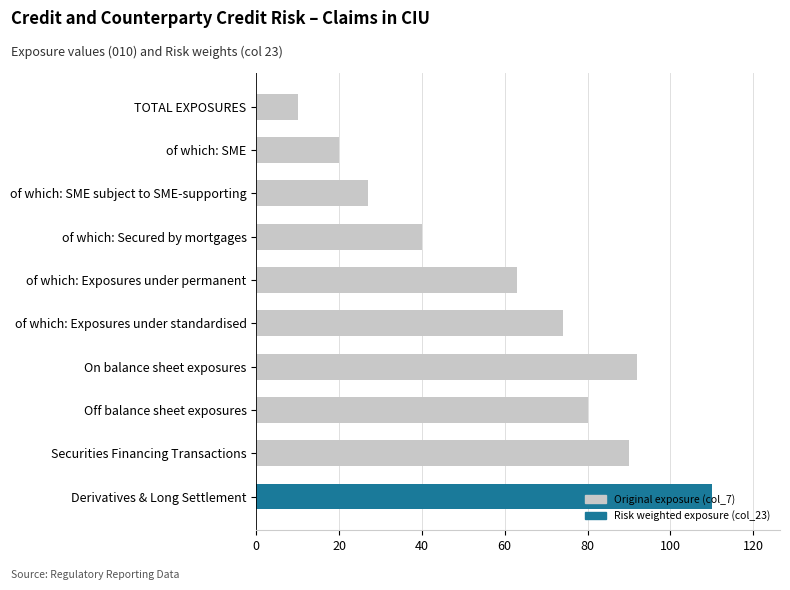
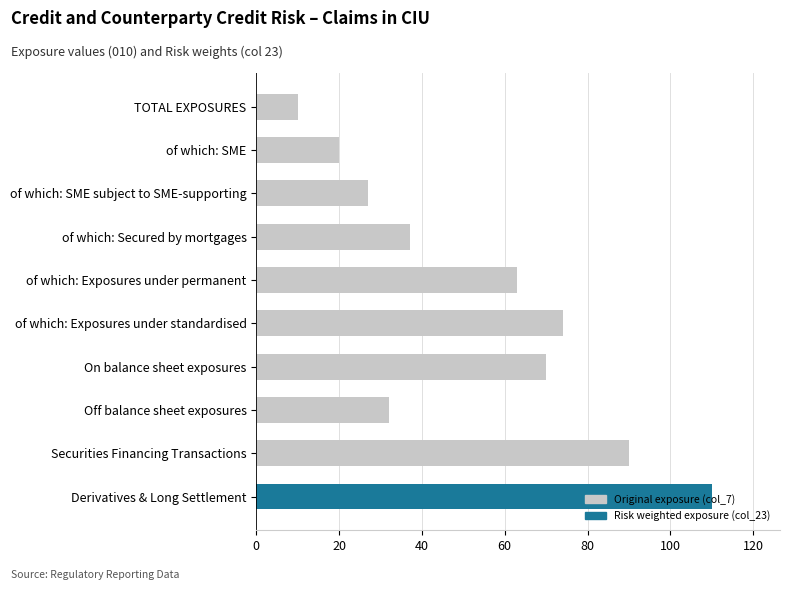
of which: Secured by mortgages: 40 -> 37
On balance sheet exposures: 92 -> 70
Off balance sheet exposures: 80 -> 32
